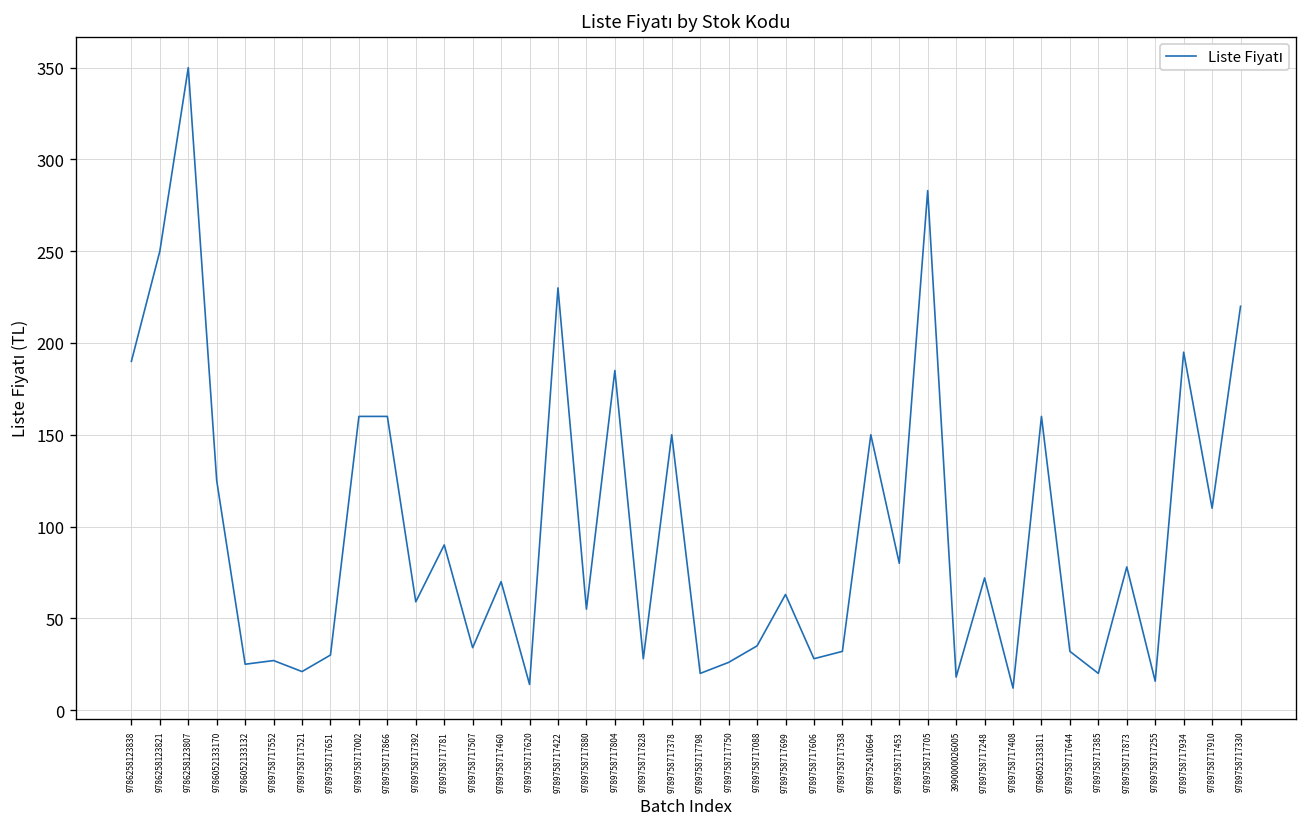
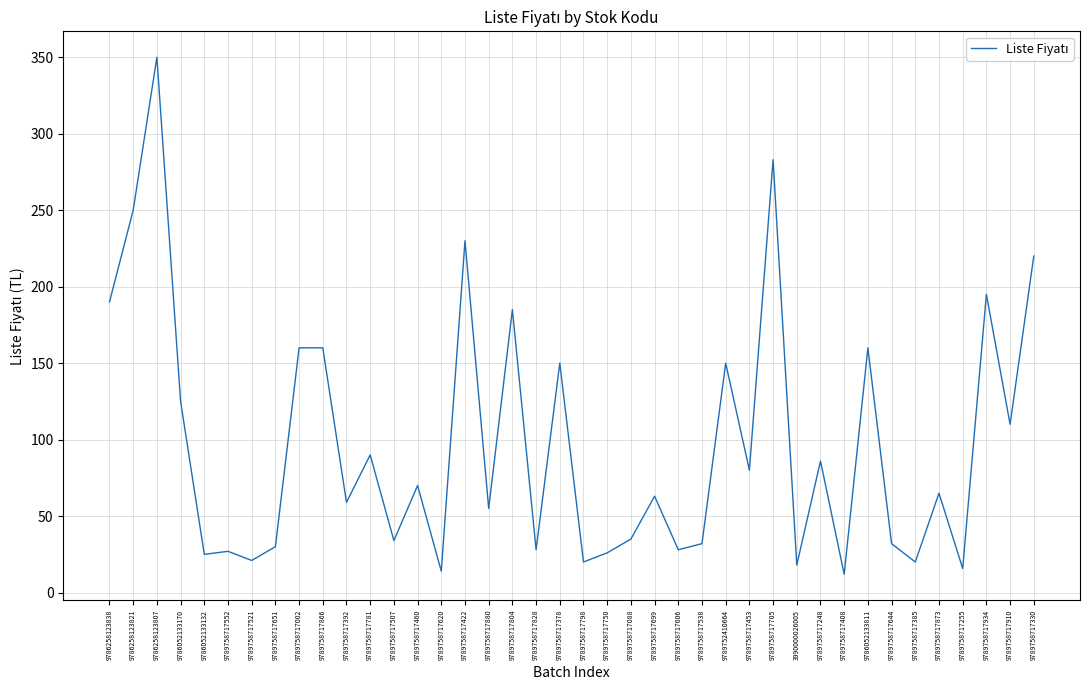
9789758717248: 72 -> 86
9789758717873: 78 -> 65
